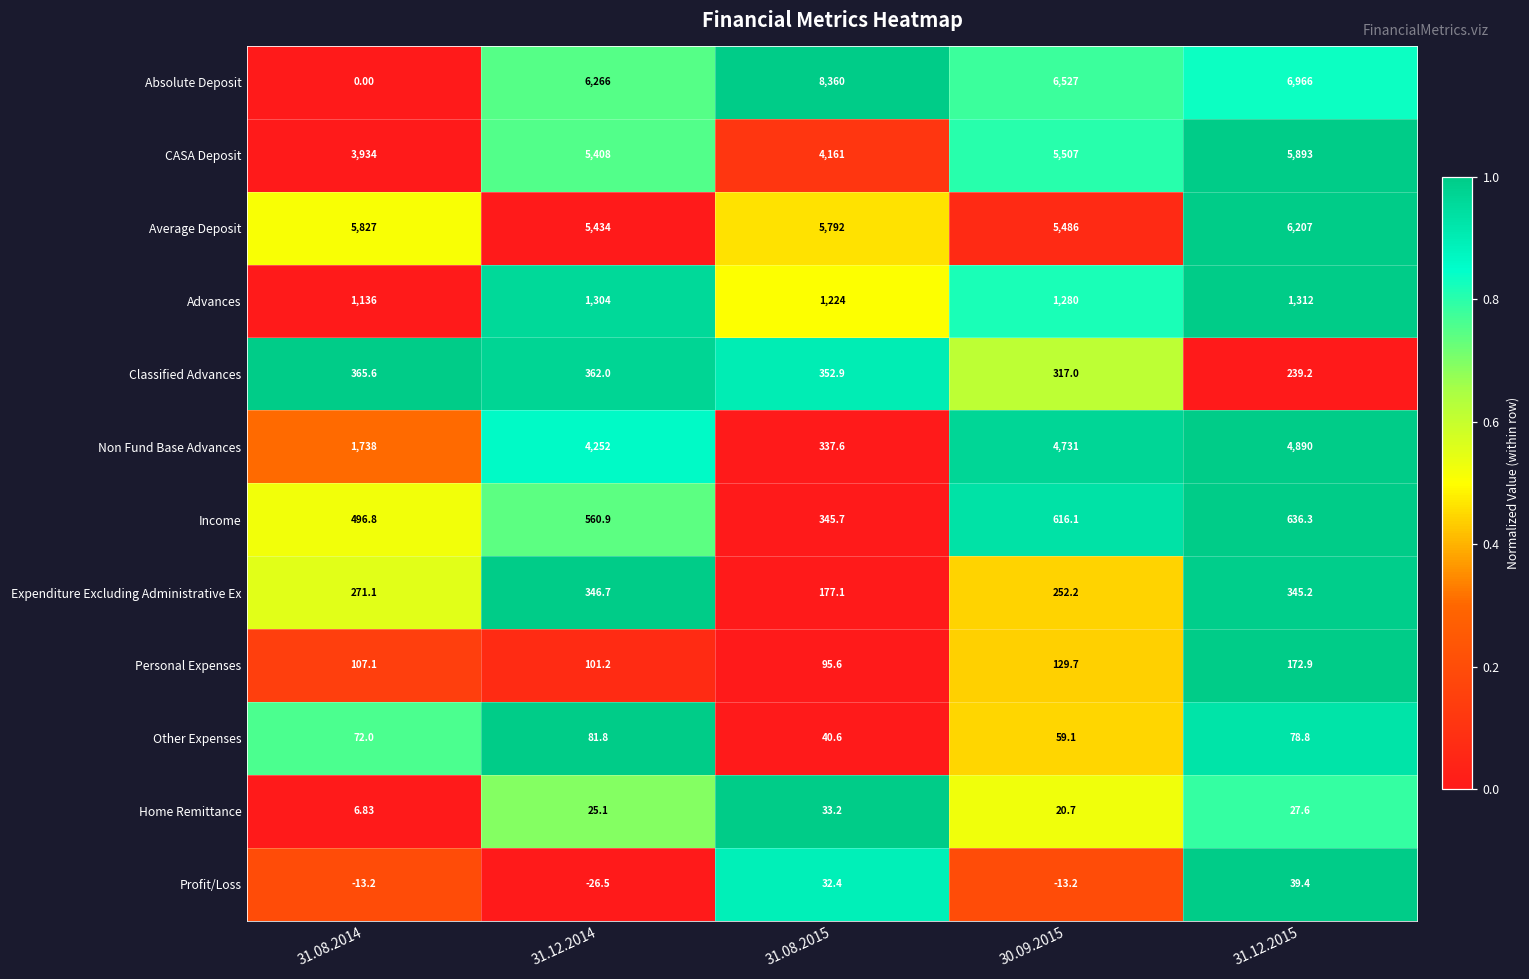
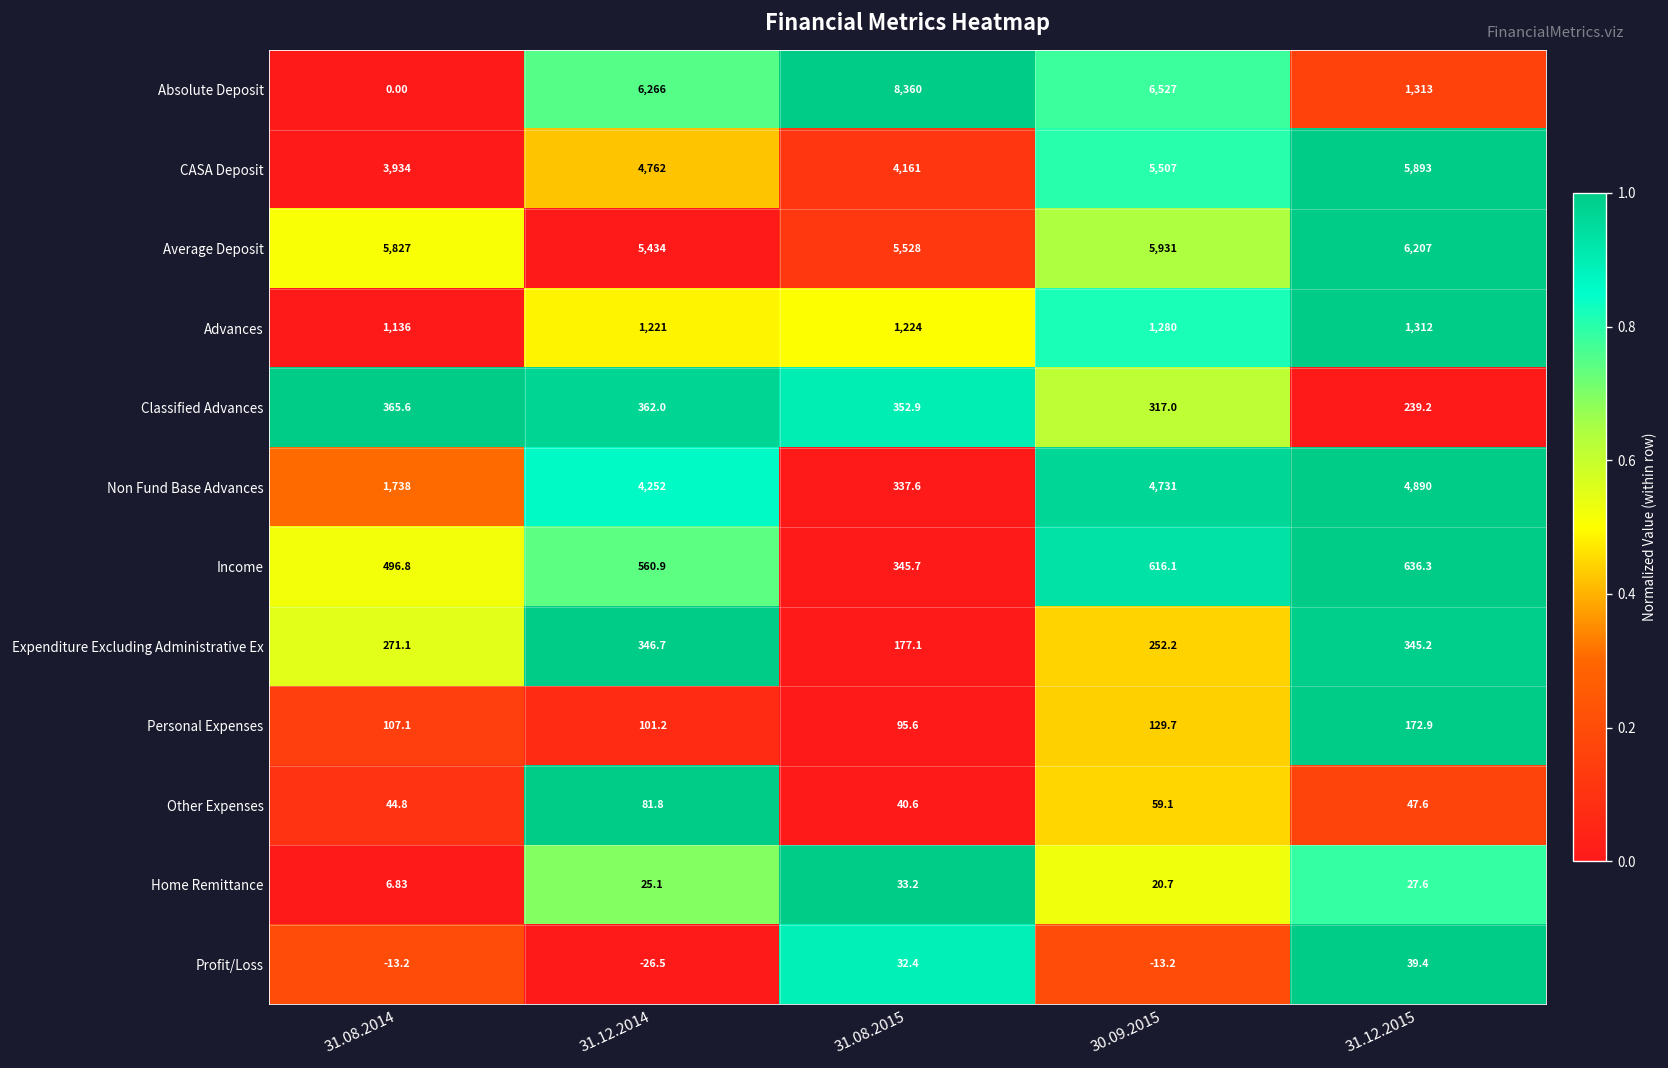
Absolute Deposit, 31.12.2015: 6,966 -> 1,313
CASA Deposit, 31.12.2014: 5,408 -> 4,762
Average Deposit, 31.08.2015: 5,792 -> 5,528
Average Deposit, 30.09.2015: 5,486 -> 5,931
Advances, 31.12.2014: 1,304 -> 1,221
Other Expenses, 31.08.2014: 72.0 -> 44.8
Other Expenses, 31.12.2015: 78.8 -> 47.6
